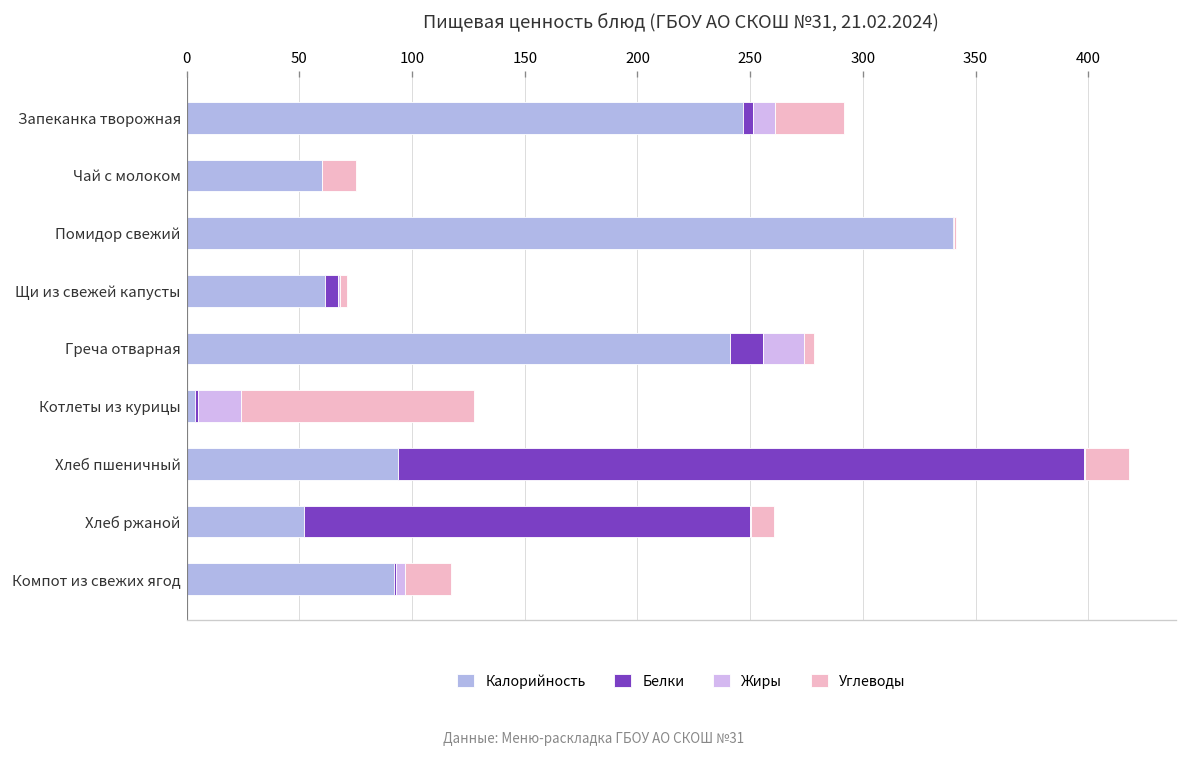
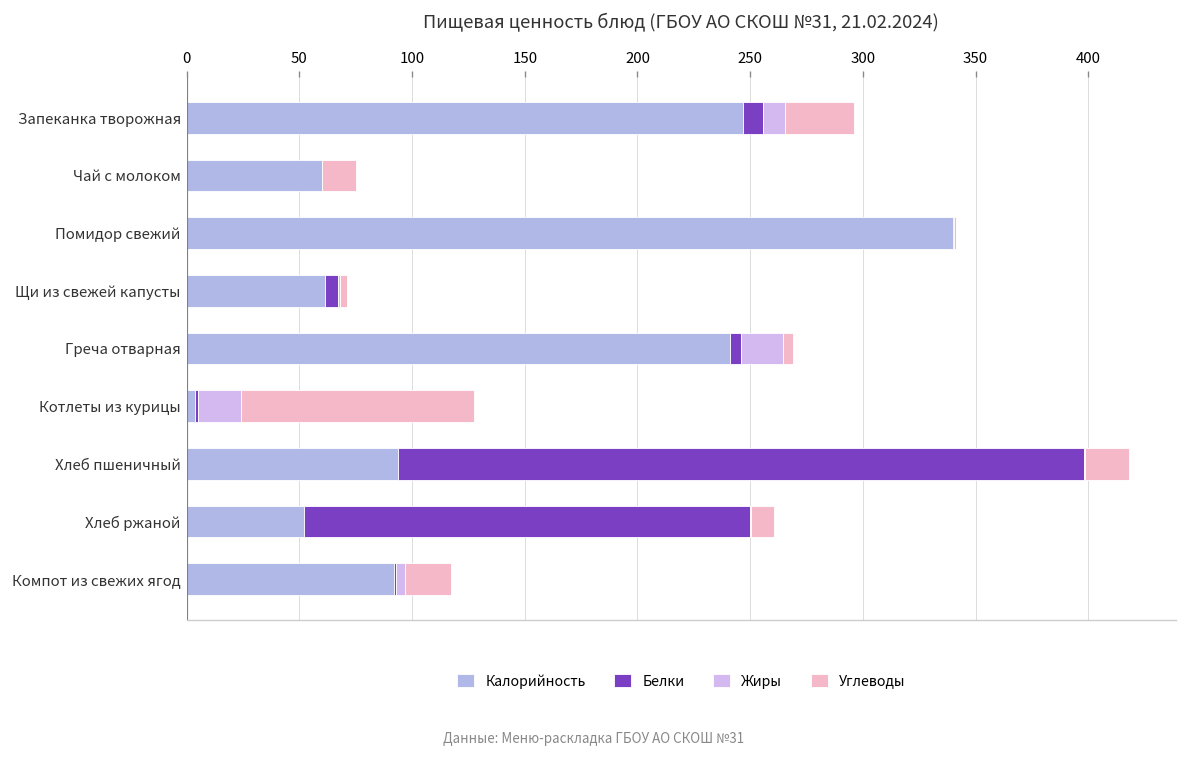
Белки, Запеканка творожная: 4 -> 9
Белки, Греча отварная: 14 -> 5
